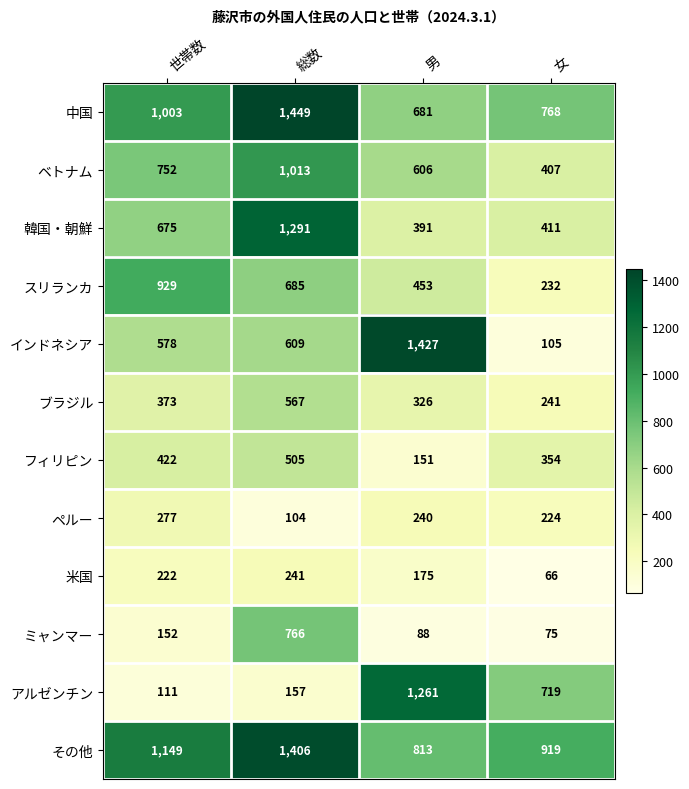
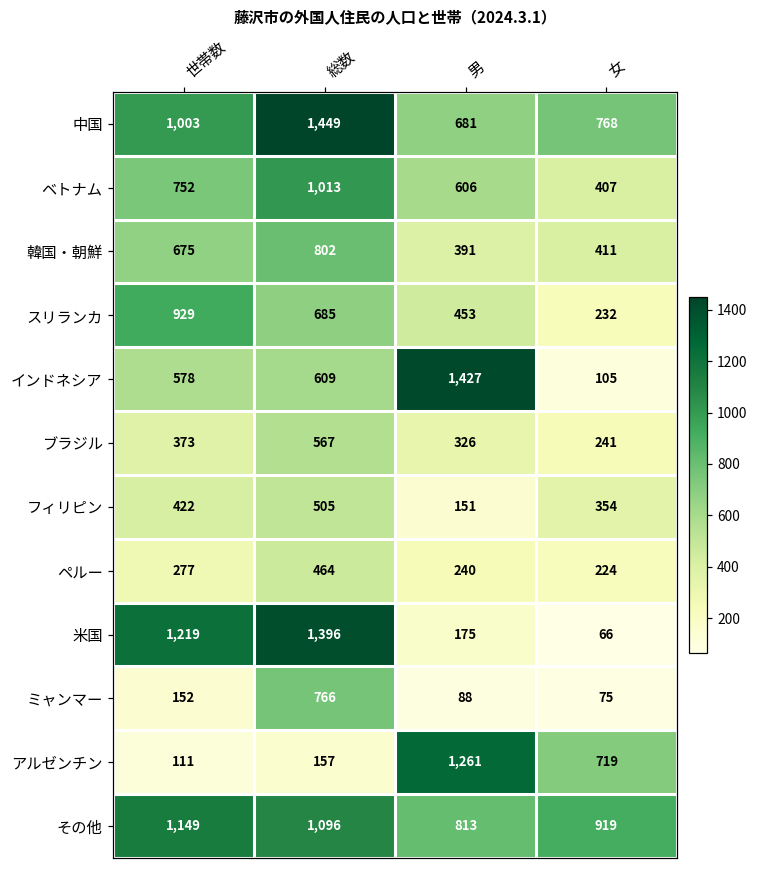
韓国・朝鮮, 総数: 1,291 -> 802
ペルー, 総数: 104 -> 464
米国, 世帯数: 222 -> 1,219
米国, 総数: 241 -> 1,396
その他, 総数: 1,406 -> 1,096
